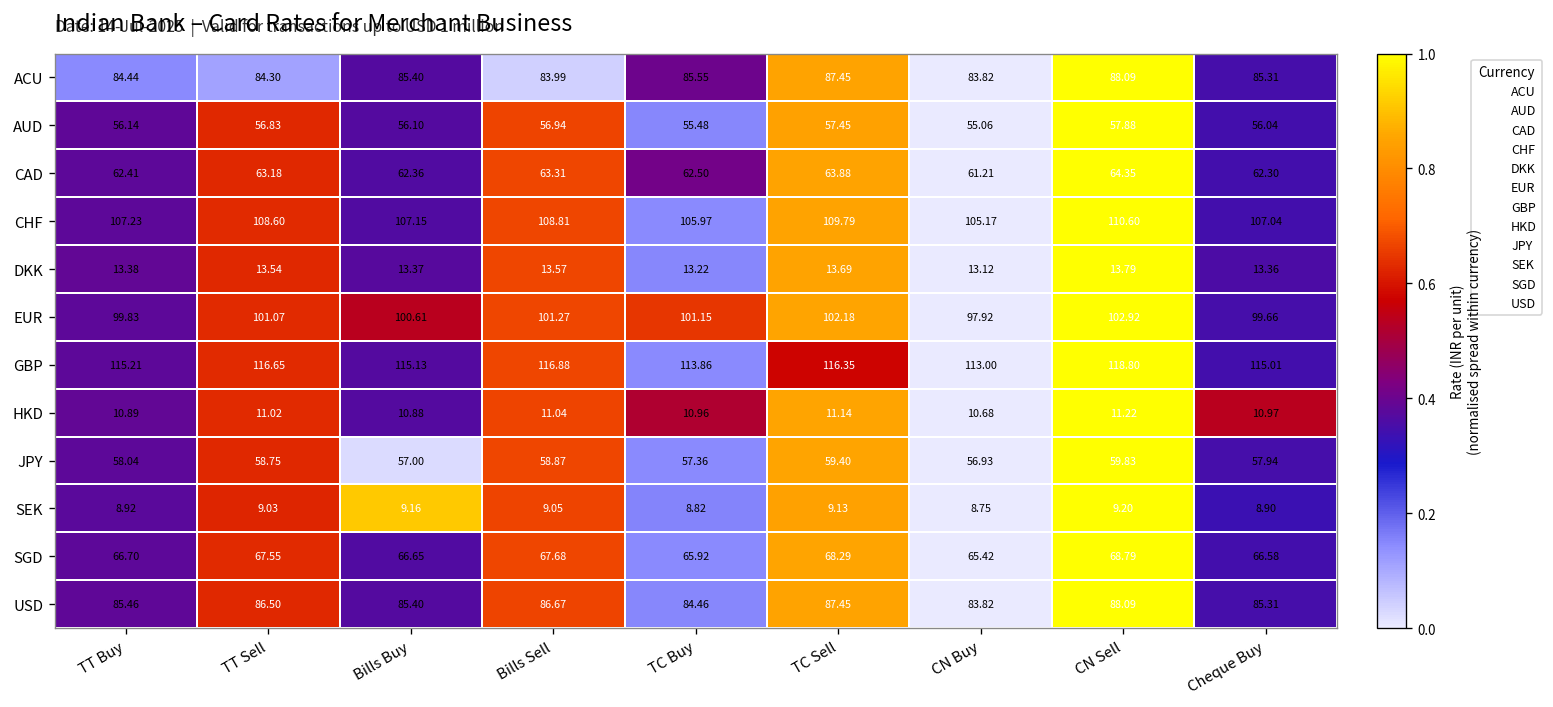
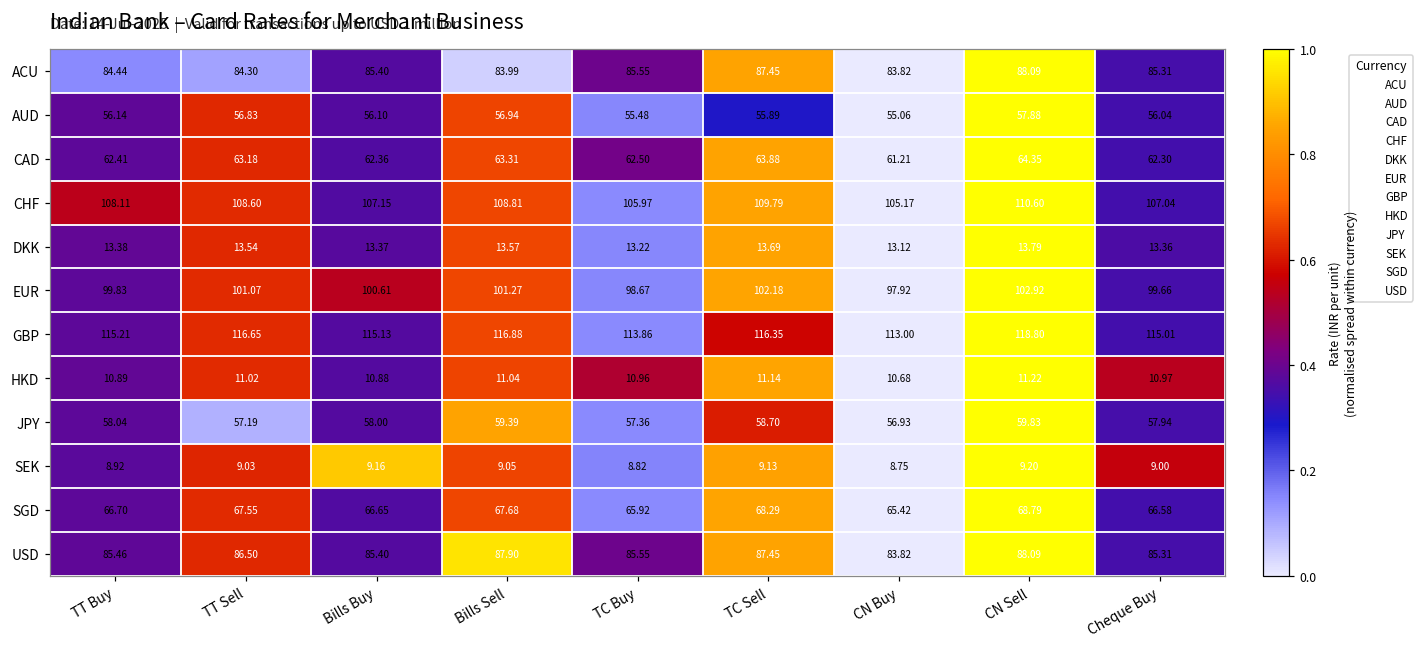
AUD, TC Sell: 57.45 -> 55.89
CHF, TT Buy: 107.23 -> 108.11
EUR, TC Buy: 101.15 -> 98.67
JPY, TT Sell: 58.75 -> 57.19
JPY, Bills Buy: 57.00 -> 58.00
JPY, Bills Sell: 58.87 -> 59.39
JPY, TC Sell: 59.40 -> 58.70
SEK, Cheque Buy: 8.90 -> 9.00
USD, Bills Sell: 86.67 -> 87.90
USD, TC Buy: 84.46 -> 85.55
